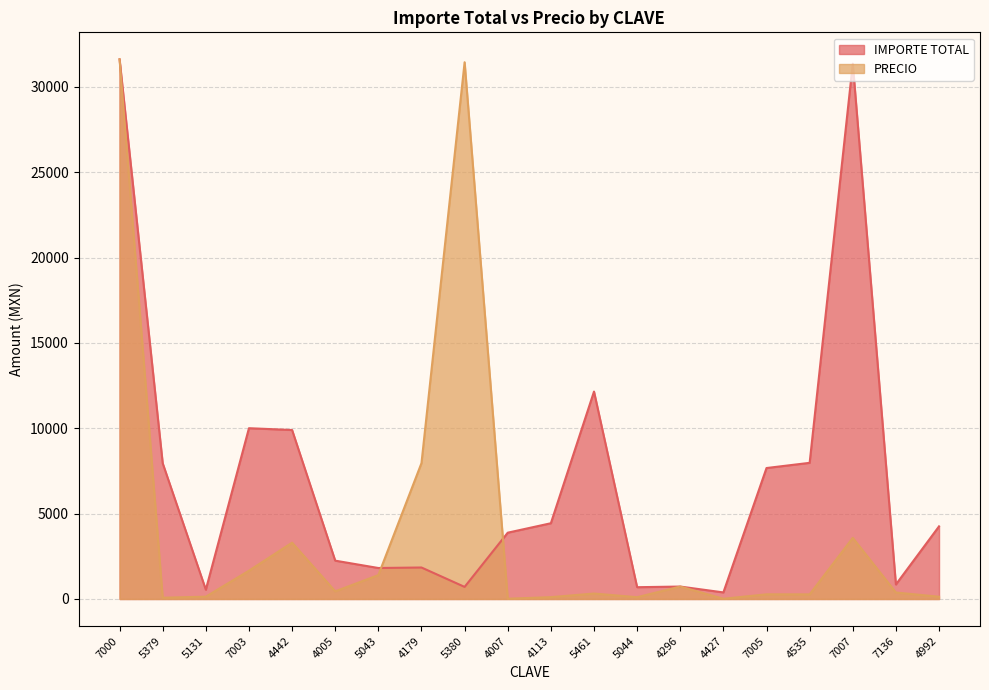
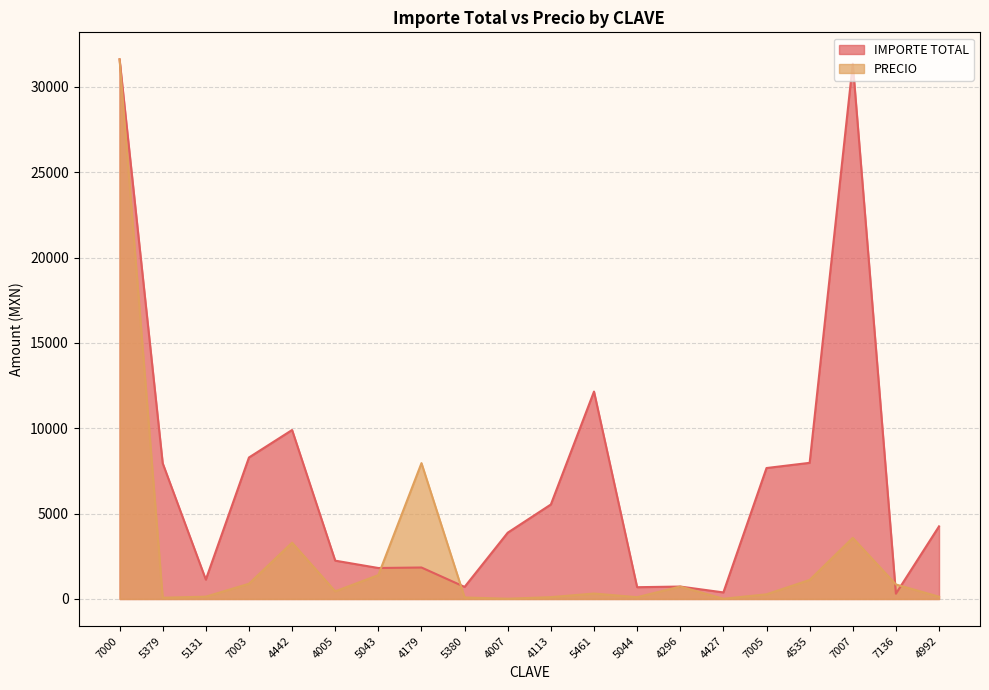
IMPORTE TOTAL, 5131: 500 -> 1100
IMPORTE TOTAL, 7003: 10000 -> 8300
PRECIO, 7003: 1700 -> 900
PRECIO, 5380: 31400 -> 100
IMPORTE TOTAL, 4113: 4400 -> 5500
PRECIO, 4535: 300 -> 1100
IMPORTE TOTAL, 7136: 900 -> 300
PRECIO, 7136: 400 -> 900
